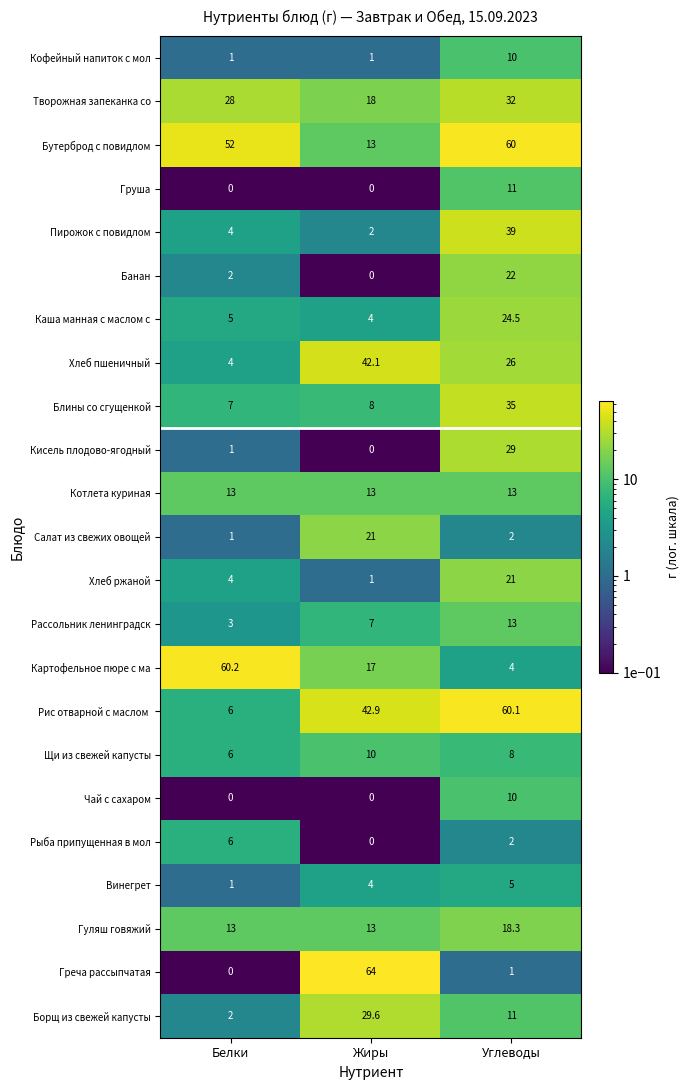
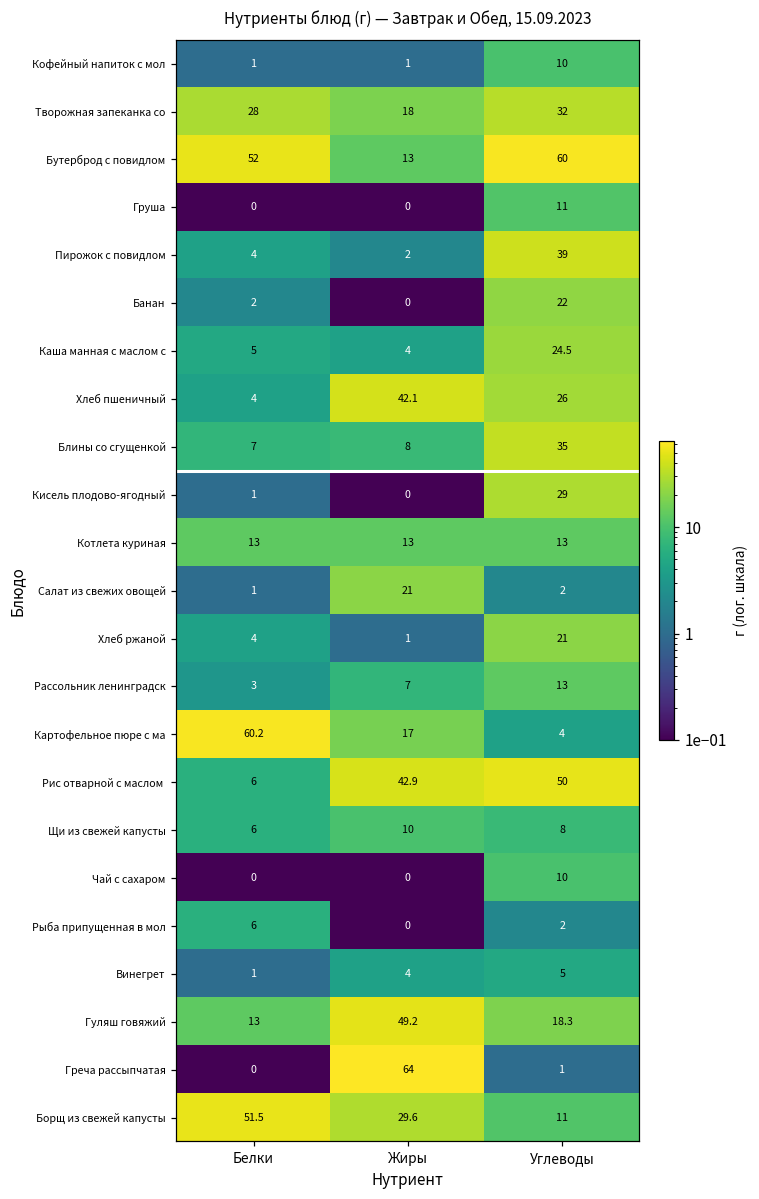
Рис отварной с маслом, Углеводы: 60.1 -> 50
Гуляш говяжий, Жиры: 13 -> 49.2
Борщ из свежей капусты, Белки: 2 -> 51.5
